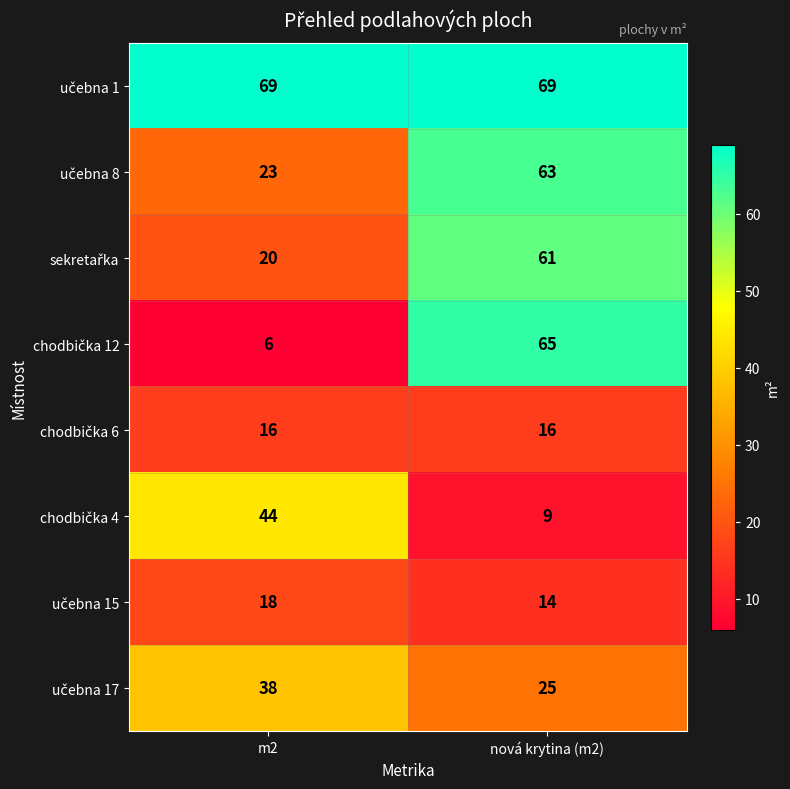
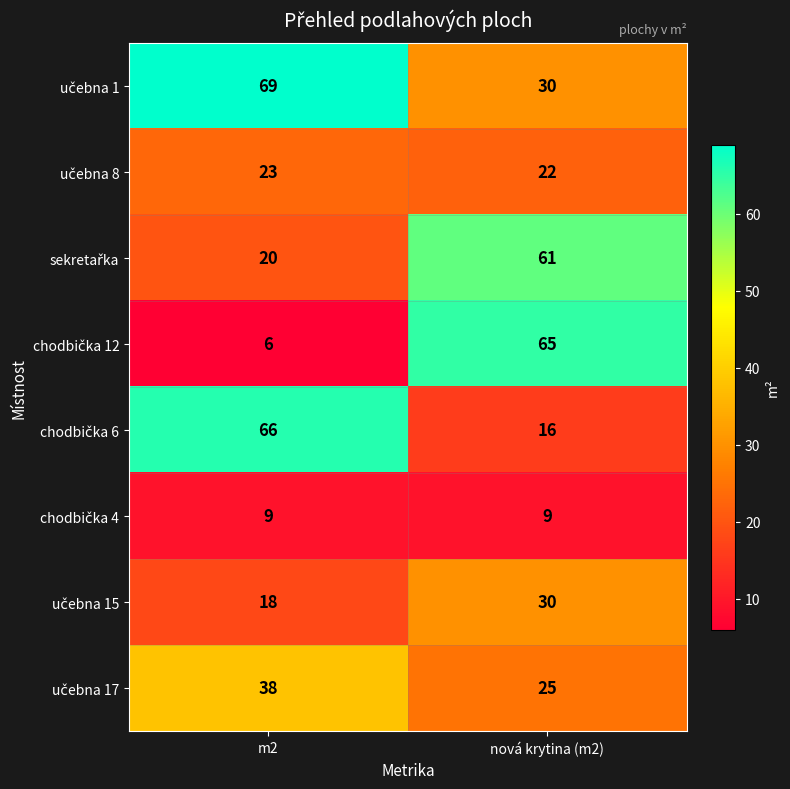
učebna 1, nová krytina (m2): 69 -> 30
učebna 8, nová krytina (m2): 63 -> 22
chodbička 6, m2: 16 -> 66
chodbička 4, m2: 44 -> 9
učebna 15, nová krytina (m2): 14 -> 30
